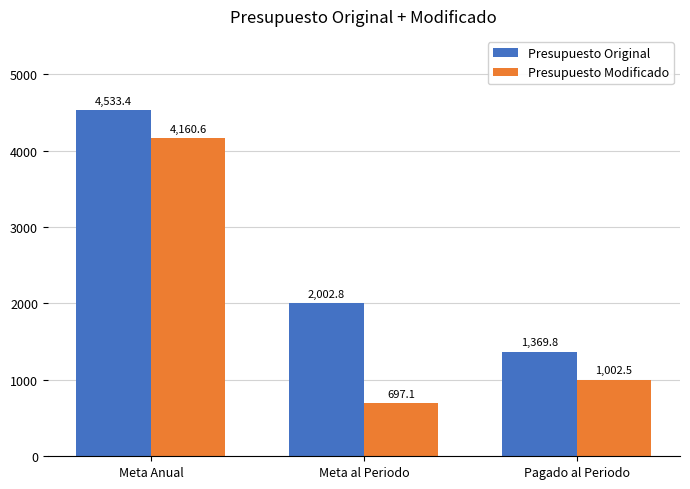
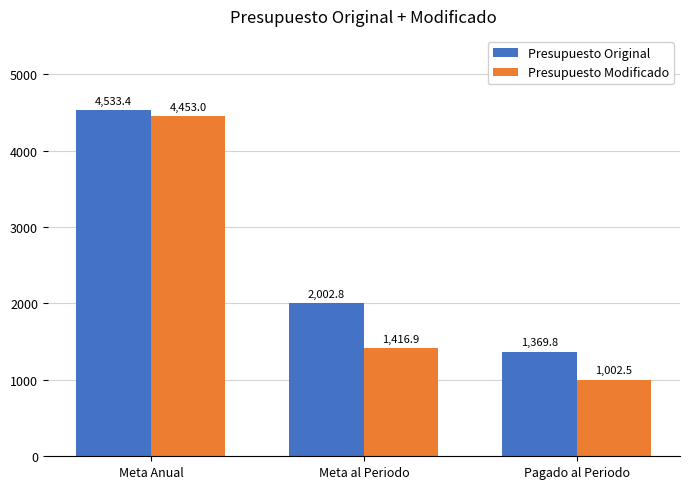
Presupuesto Modificado, Meta Anual: 4,160.6 -> 4,453.0
Presupuesto Modificado, Meta al Periodo: 697.1 -> 1,416.9
